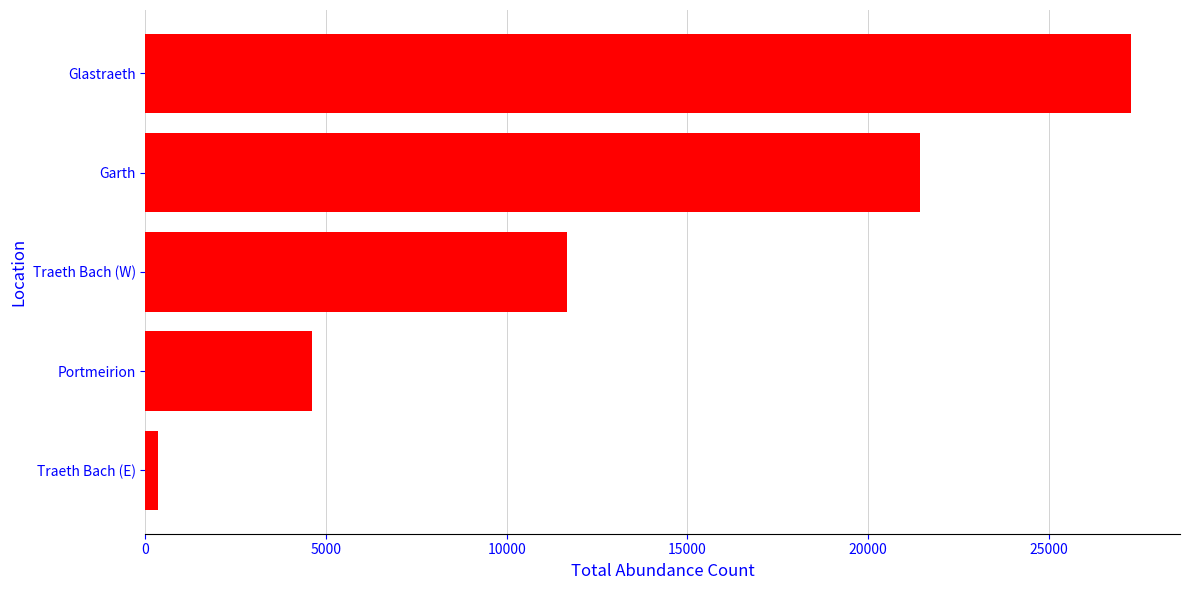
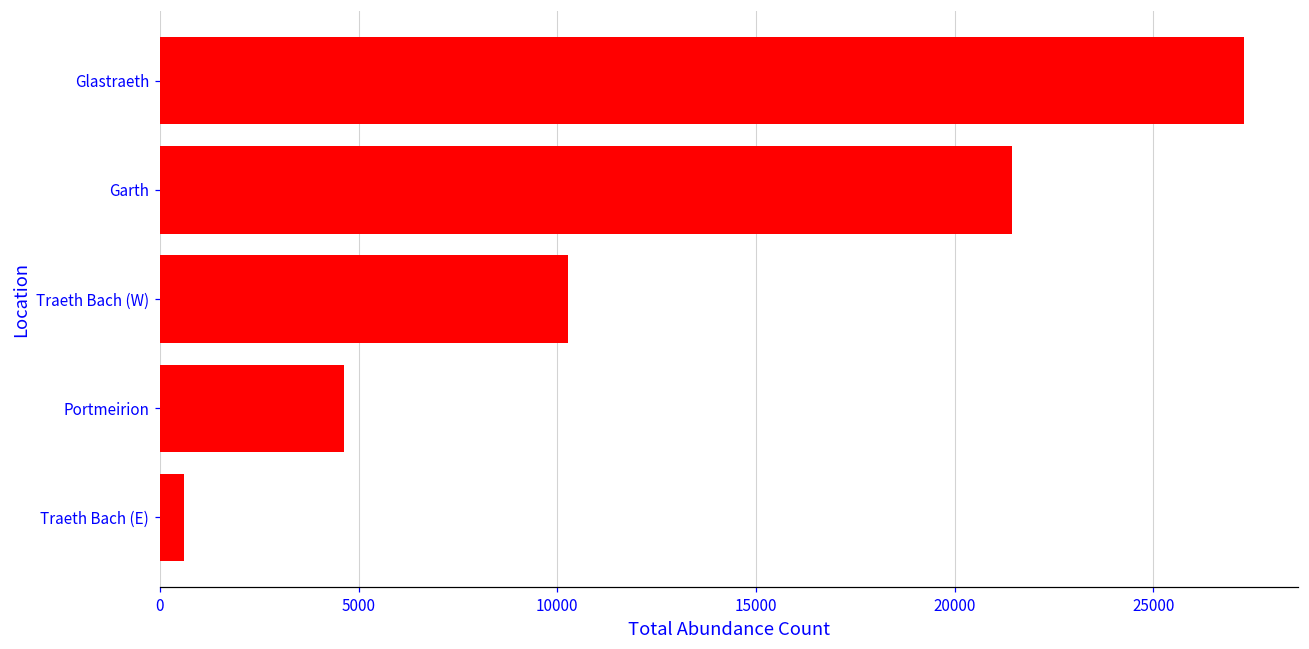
Traeth Bach (W): 11700 -> 10300
Traeth Bach (E): 400 -> 600
